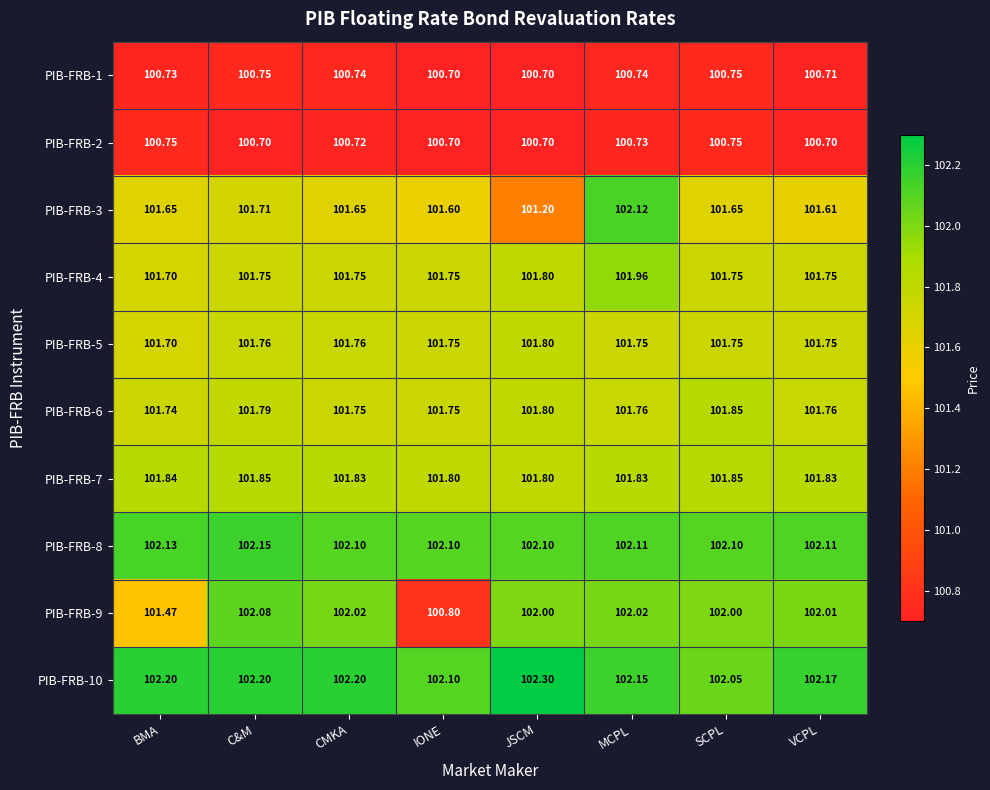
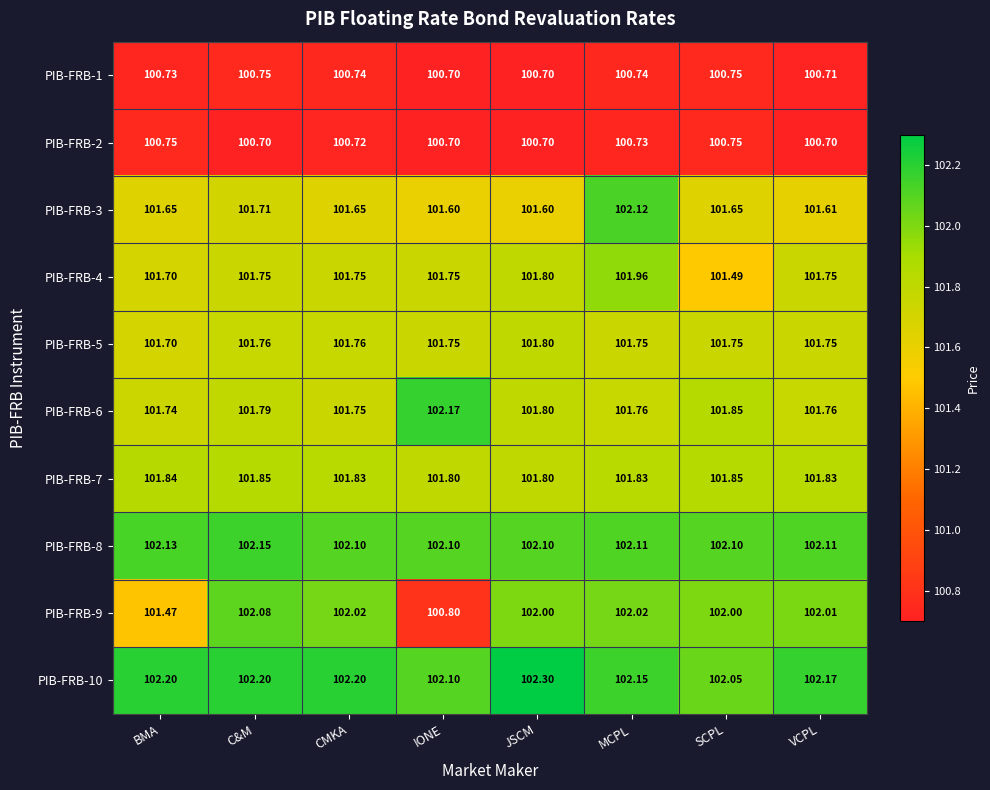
PIB-FRB-3, JSCM: 101.20 -> 101.60
PIB-FRB-4, SCPL: 101.75 -> 101.49
PIB-FRB-6, IONE: 101.75 -> 102.17
